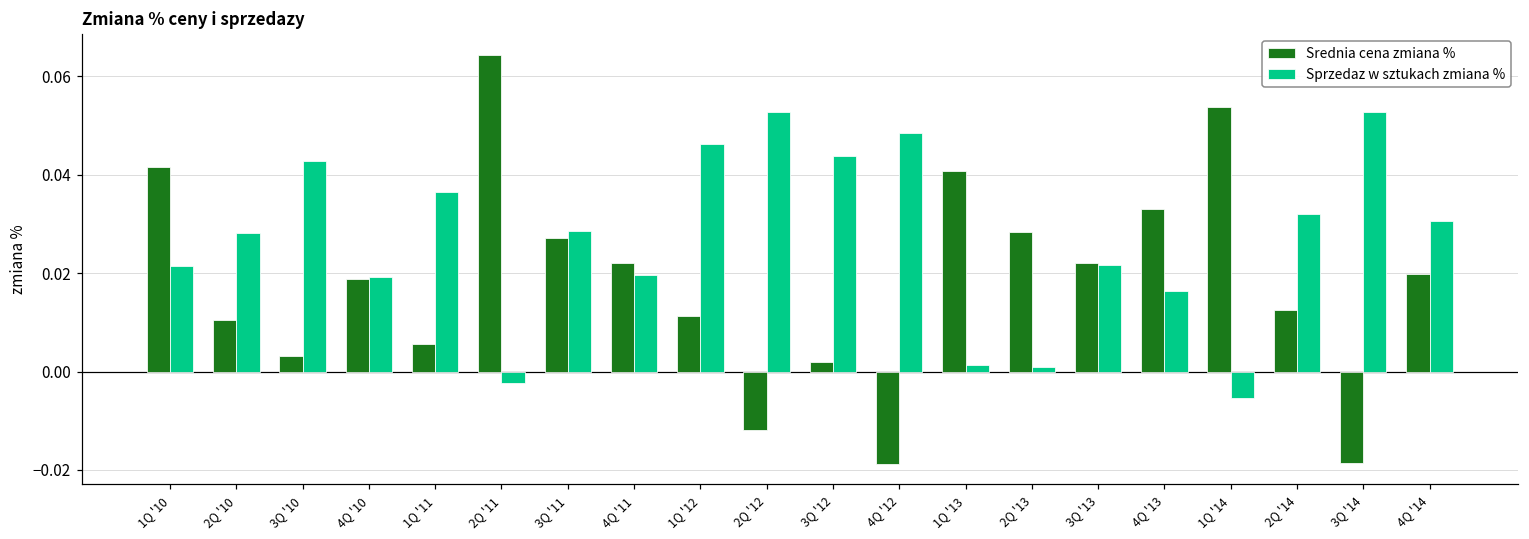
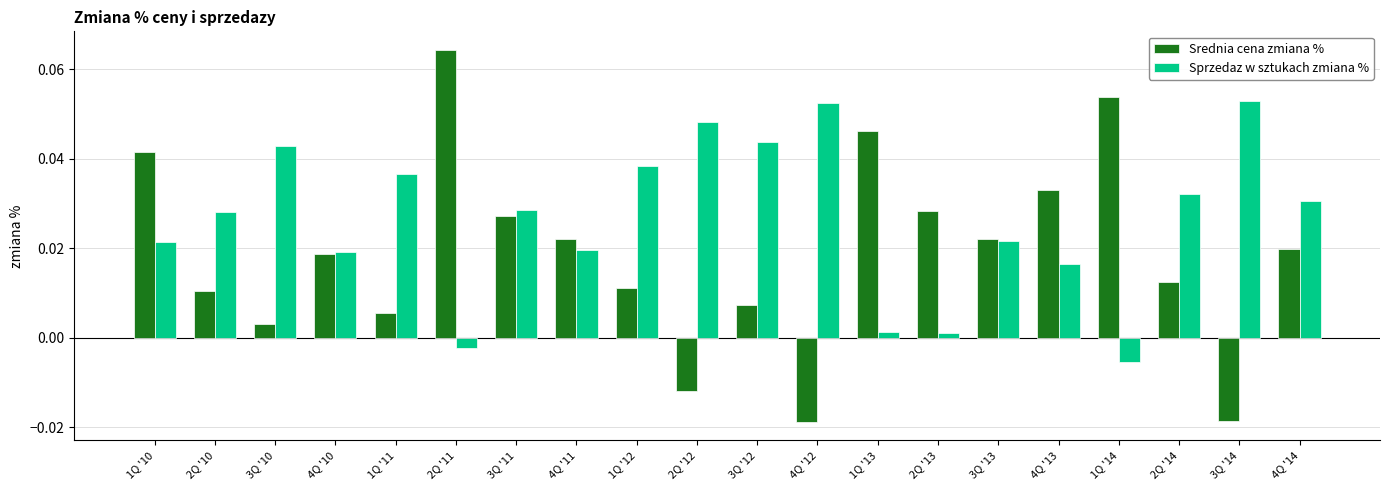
Sprzedaz w sztukach zmiana %, 1Q '12: 0.046 -> 0.038
Sprzedaz w sztukach zmiana %, 2Q '12: 0.053 -> 0.048
Srednia cena zmiana %, 3Q '12: 0.002 -> 0.007
Sprzedaz w sztukach zmiana %, 4Q '12: 0.048 -> 0.052
Srednia cena zmiana %, 1Q '13: 0.041 -> 0.046
